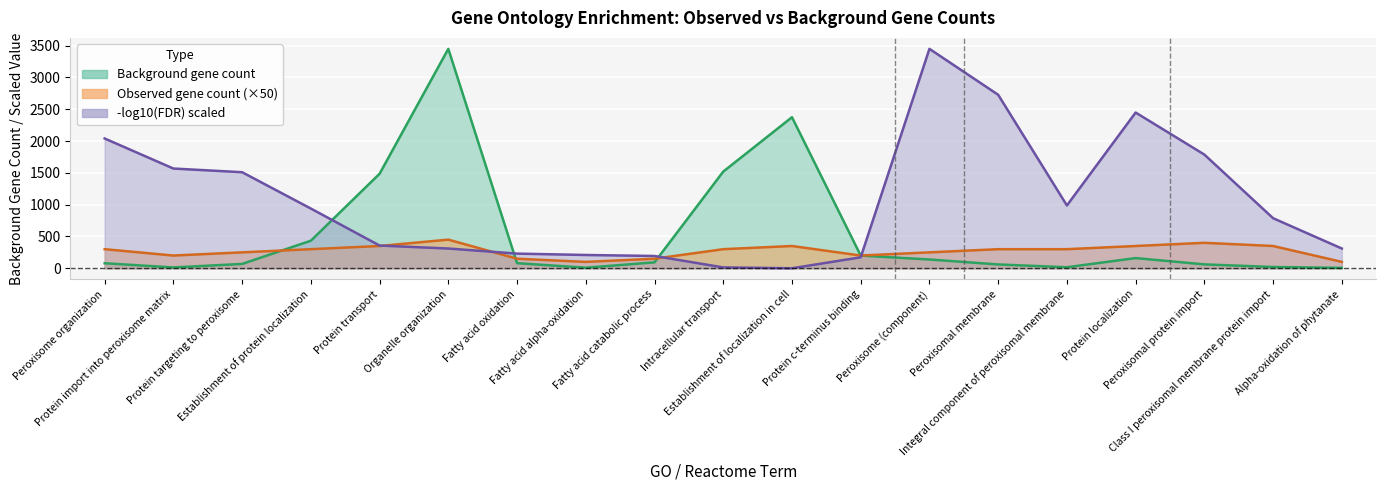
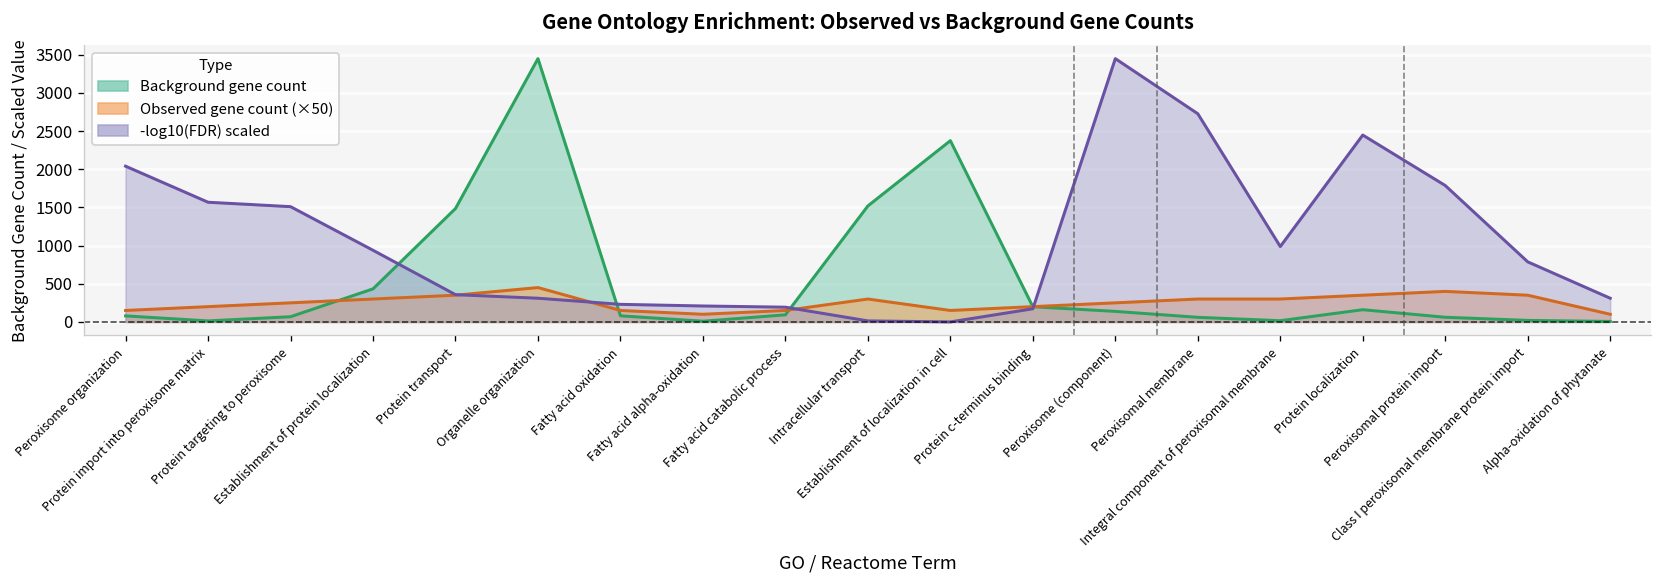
Observed gene count (×50), Peroxisome organization: 300 -> 200
Observed gene count (×50), Establishment of localization in cell: 400 -> 200
